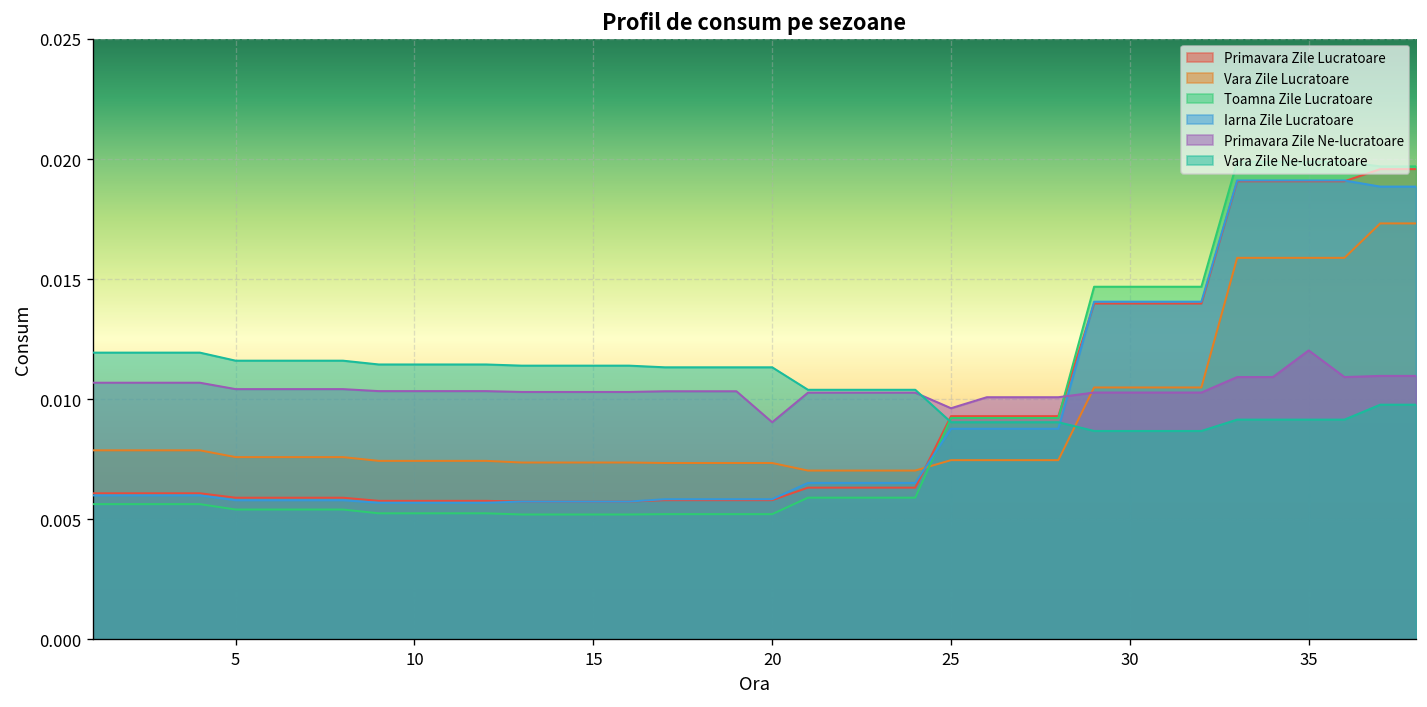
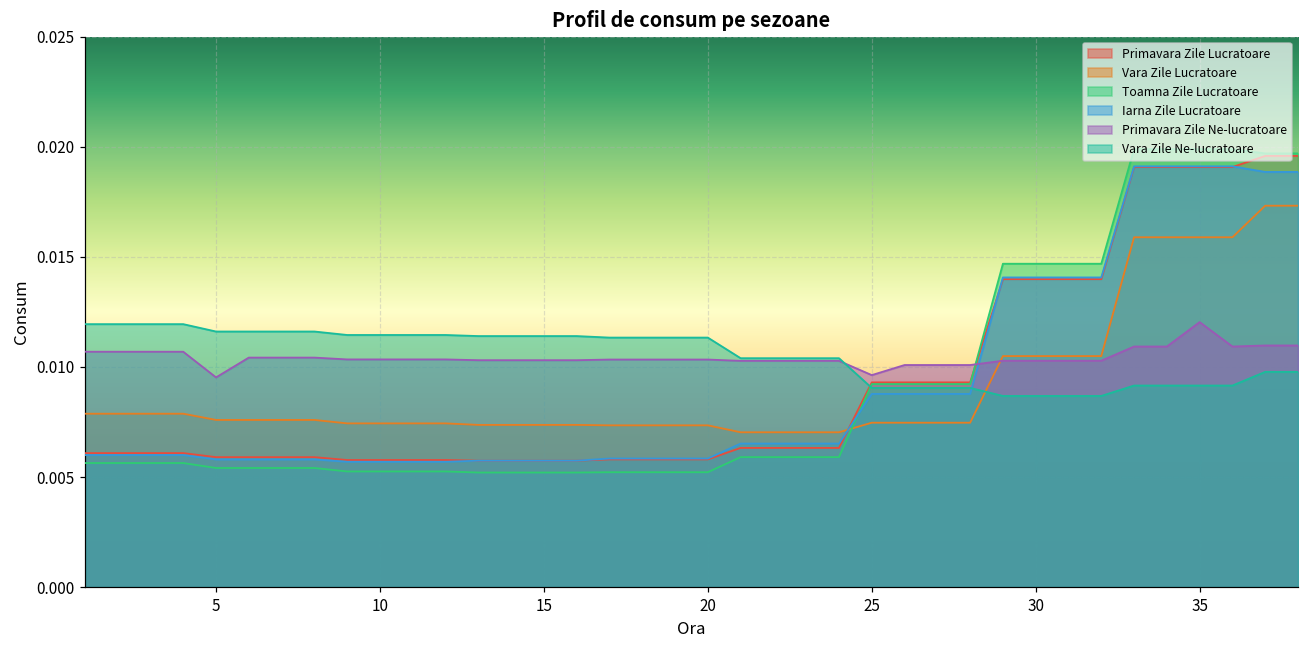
Primavara Zile Ne-lucratoare, 5: 0.0104 -> 0.0095
Primavara Zile Ne-lucratoare, 20: 0.0090 -> 0.0103
